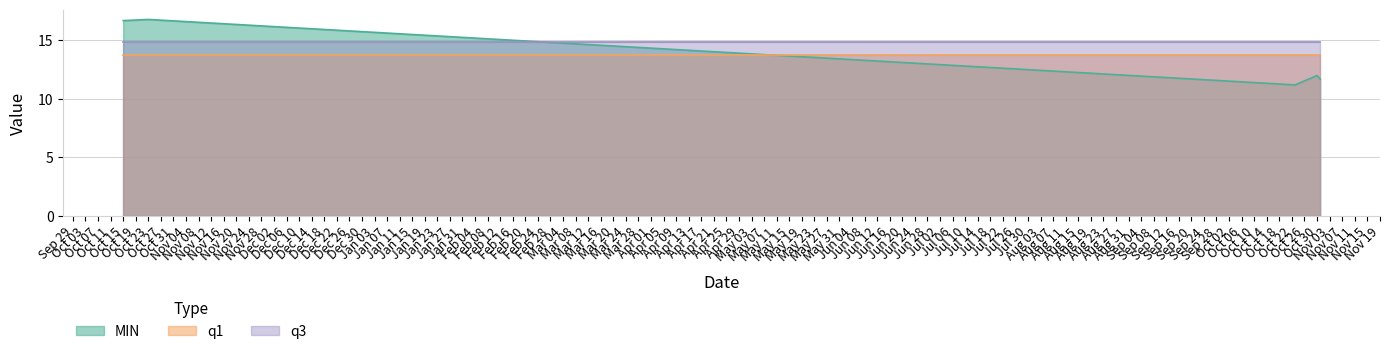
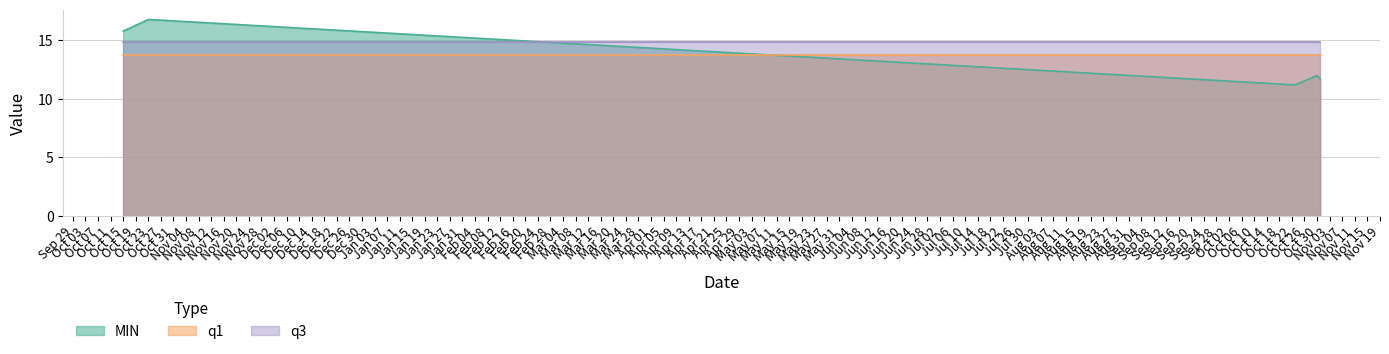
MIN, Oct 15: 16.7 -> 15.8
